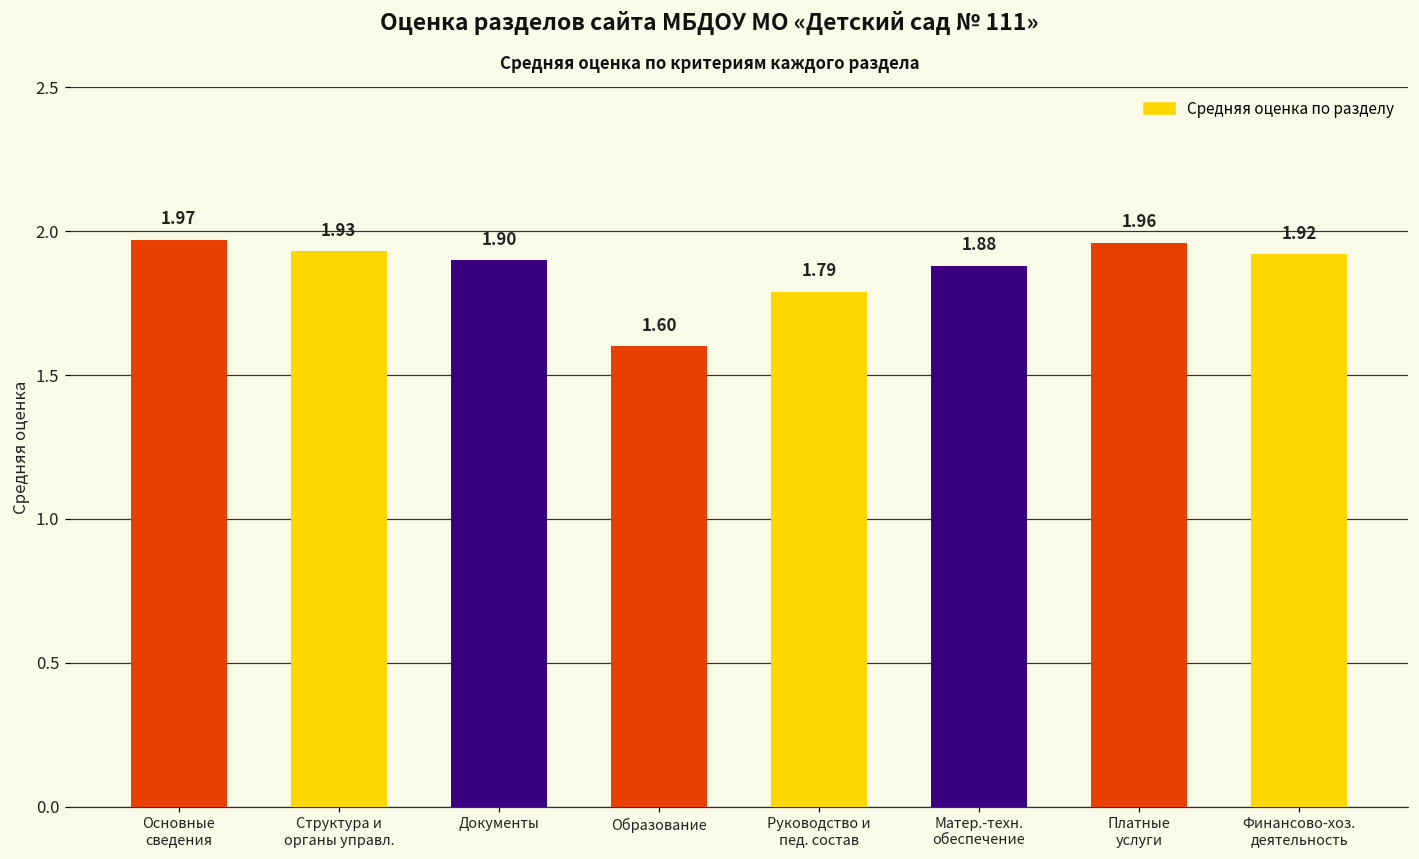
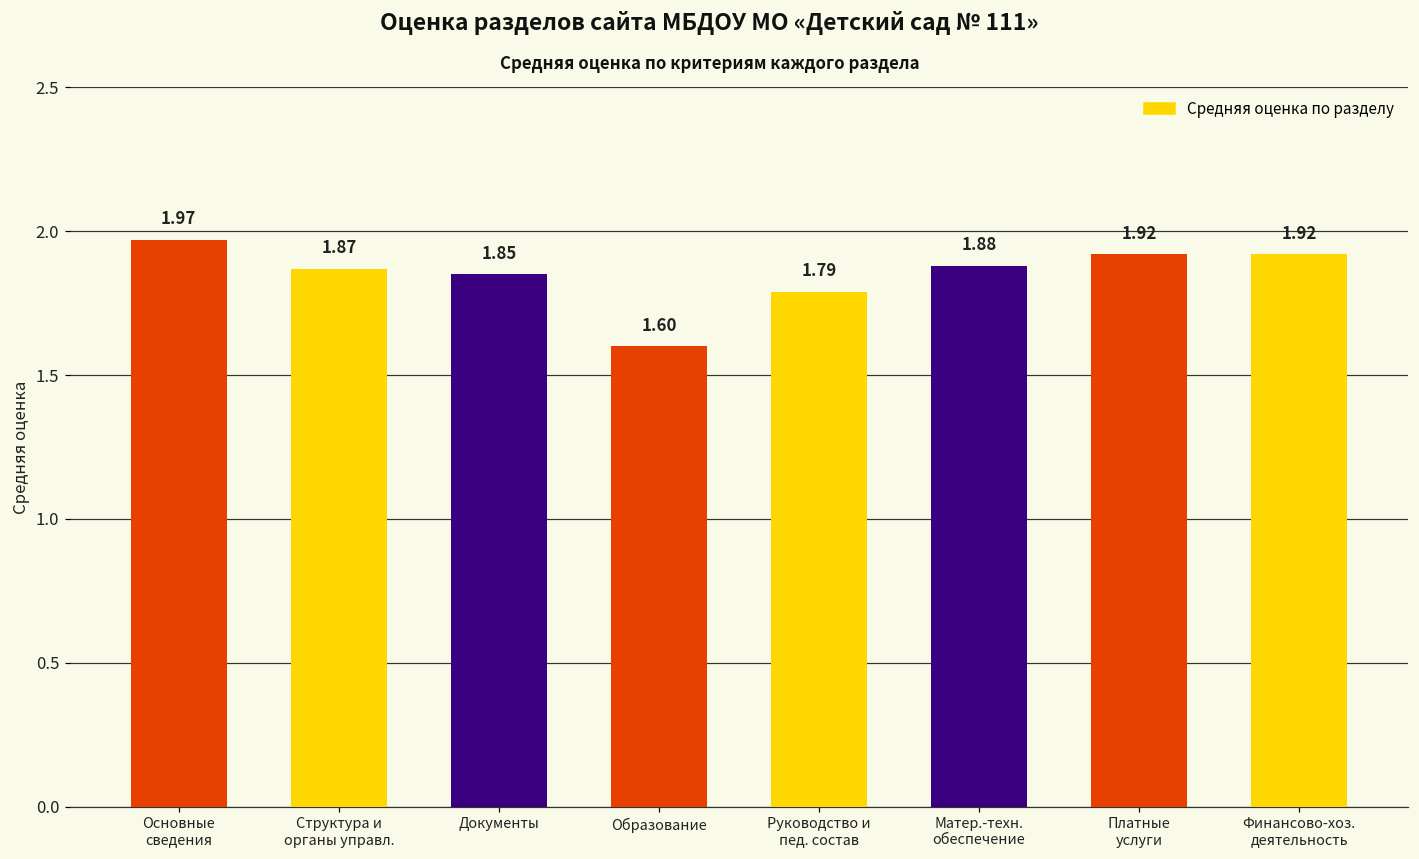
Структура и органы управл.: 1.93 -> 1.87
Документы: 1.90 -> 1.85
Платные услуги: 1.96 -> 1.92
